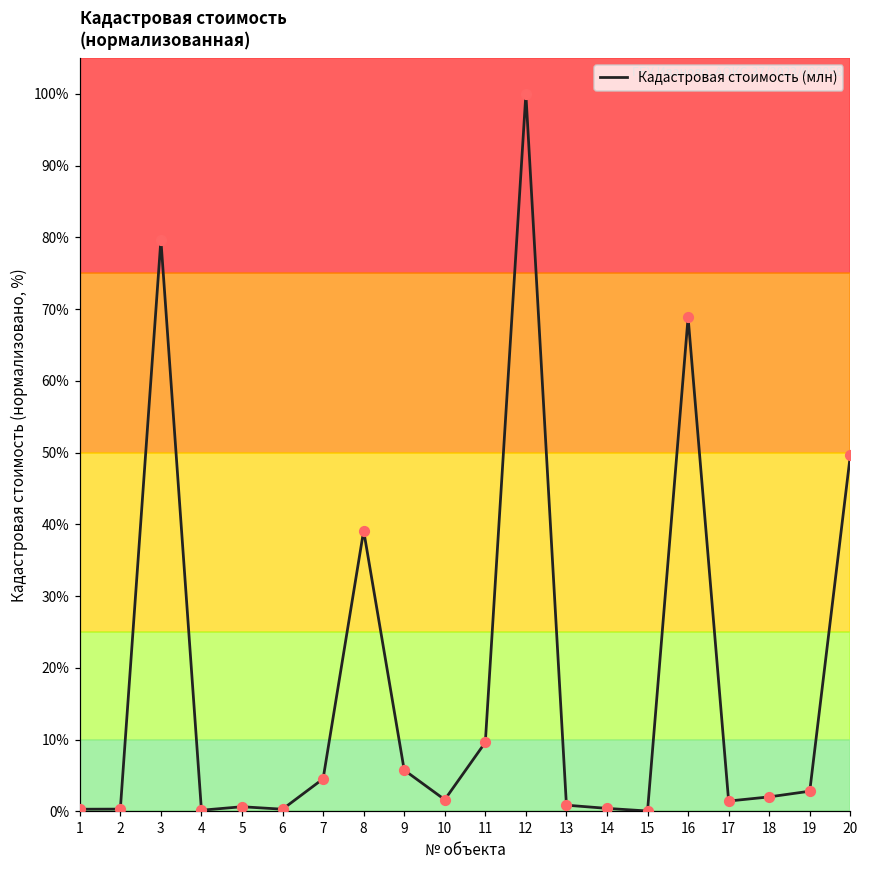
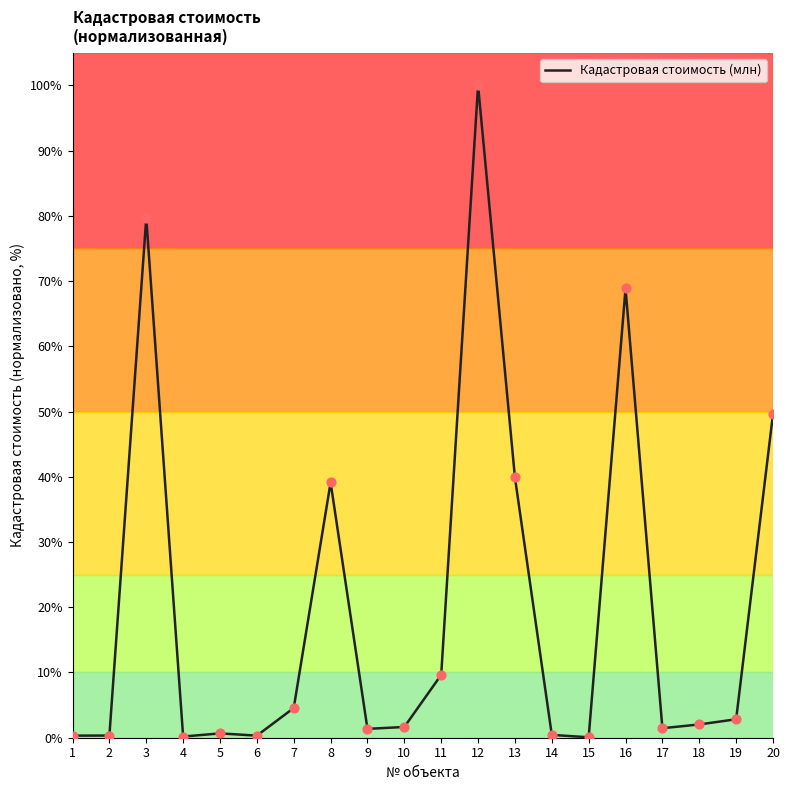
9: 6% -> 1%
13: 1% -> 40%
